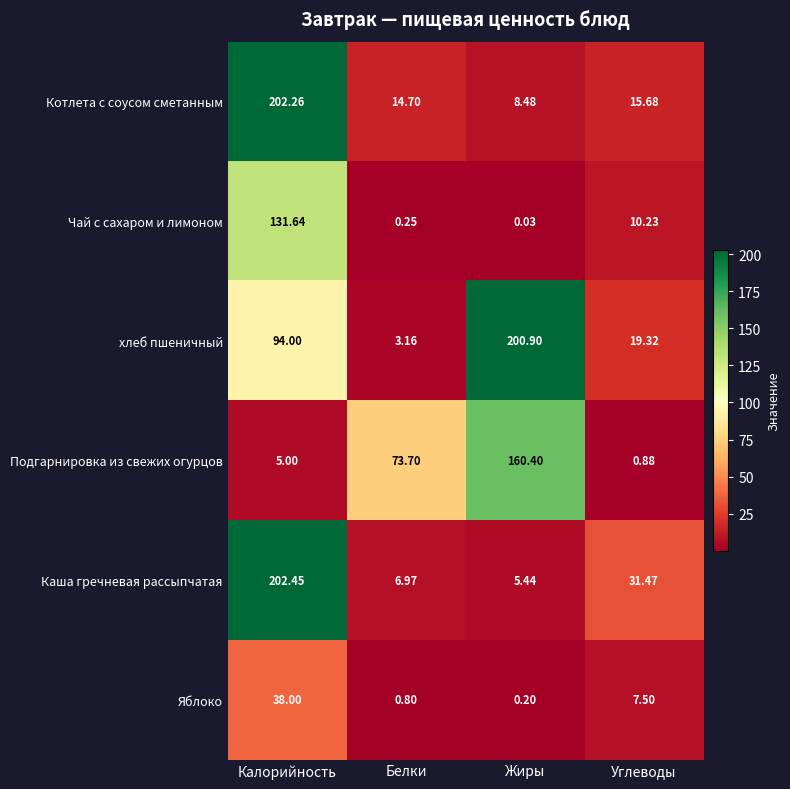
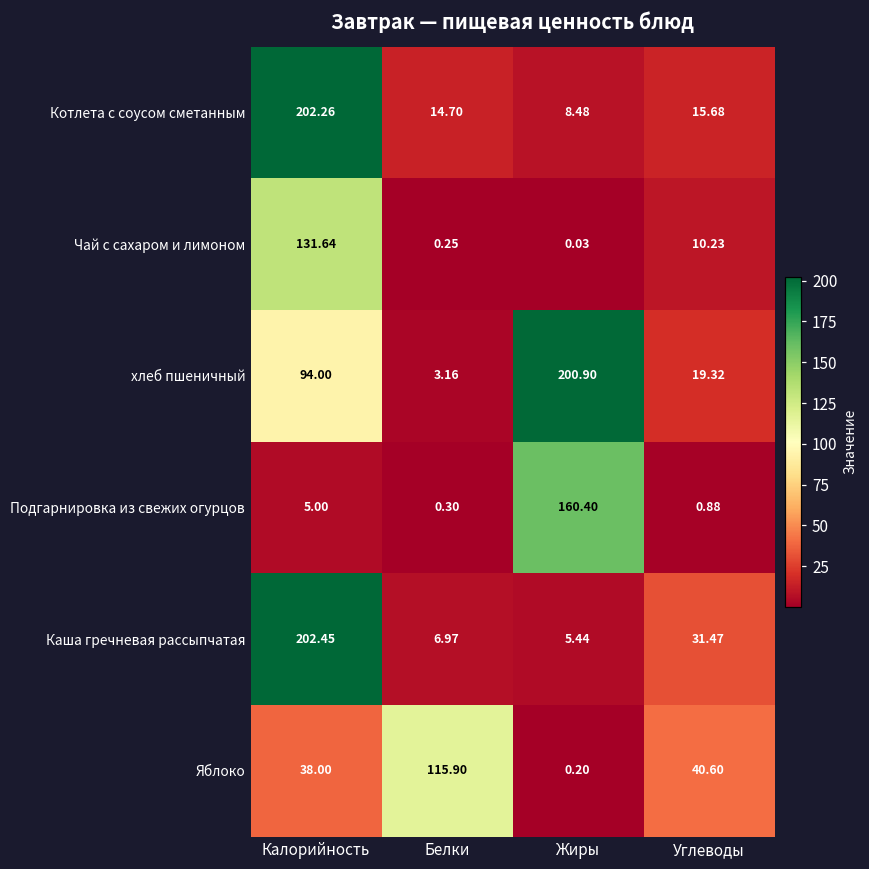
Подгарнировка из свежих огурцов, Белки: 73.70 -> 0.30
Яблоко, Белки: 0.80 -> 115.90
Яблоко, Углеводы: 7.50 -> 40.60
